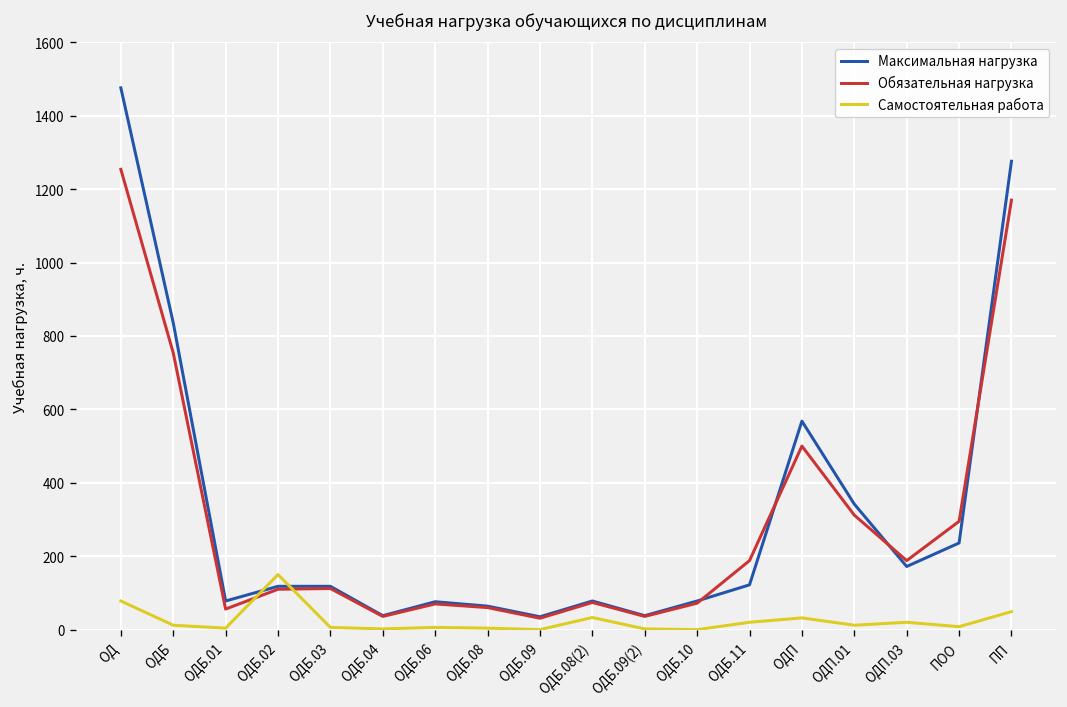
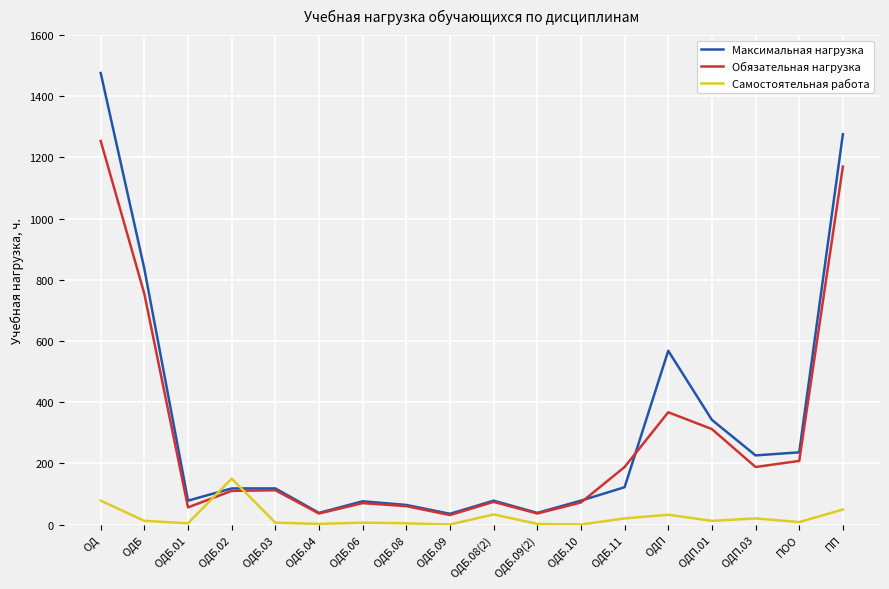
Обязательная нагрузка, ОДП: 500 -> 370
Максимальная нагрузка, ОДП.03: 170 -> 230
Обязательная нагрузка, ПОО: 300 -> 210
